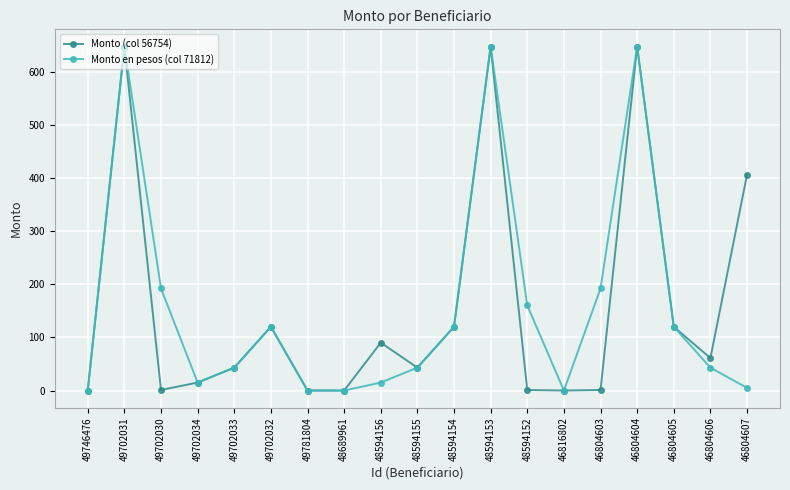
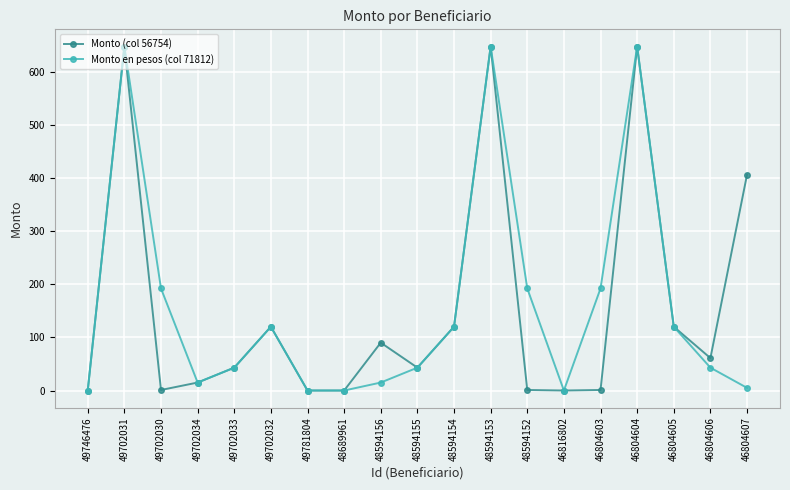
Monto en pesos (col 71812), 48594152: 160 -> 190
